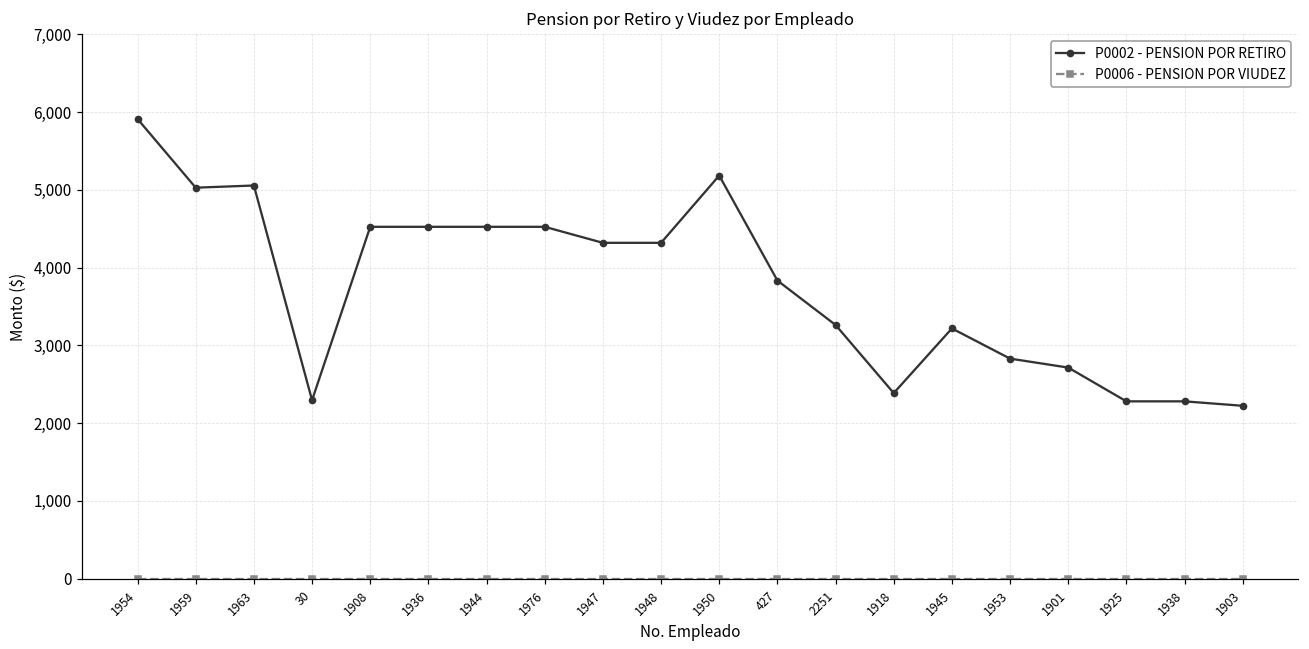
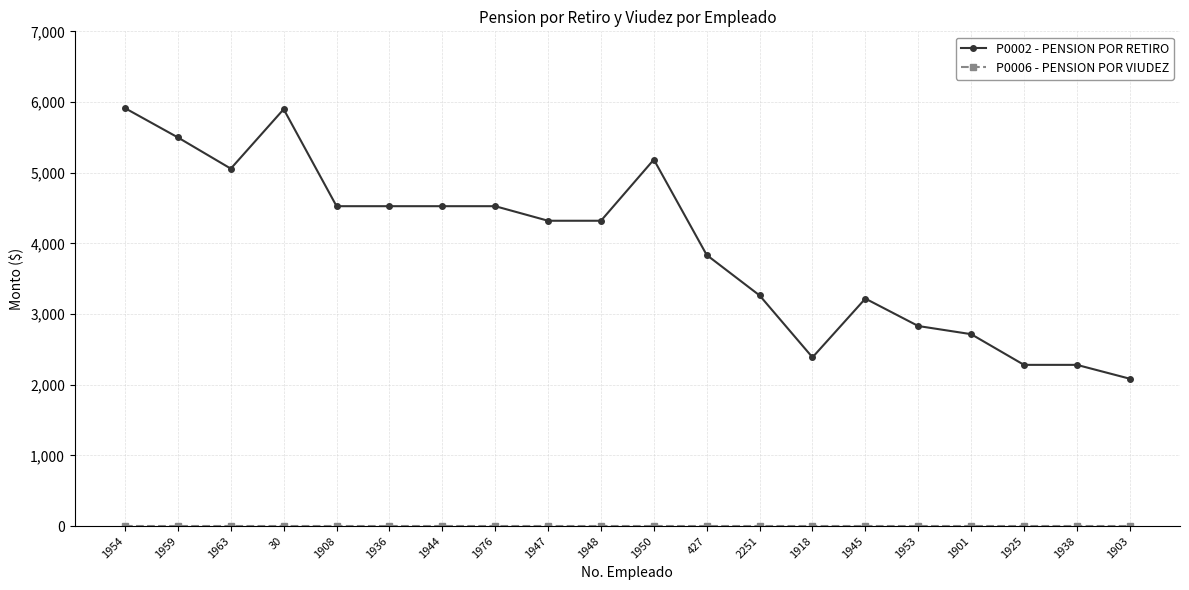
P0002 - PENSION POR RETIRO, 1959: 5,000 -> 5,500
P0002 - PENSION POR RETIRO, 30: 2,300 -> 5,900
P0002 - PENSION POR RETIRO, 1903: 2,200 -> 2,100
